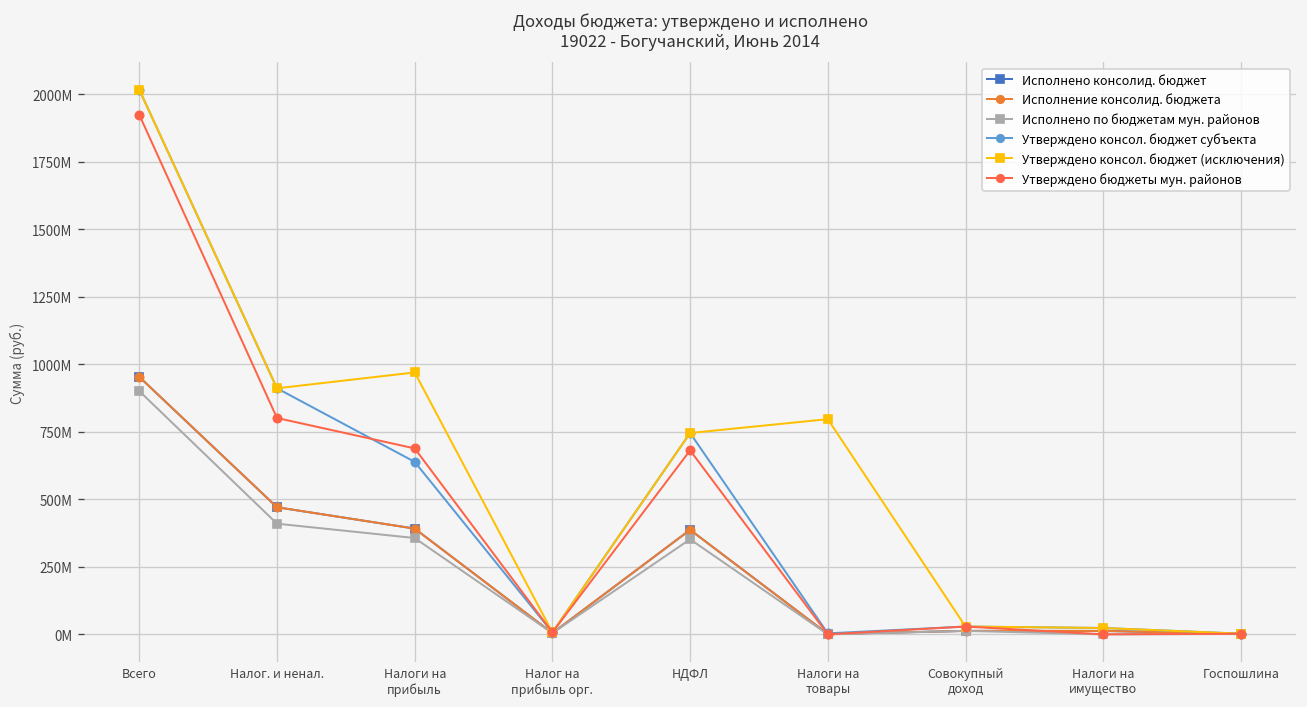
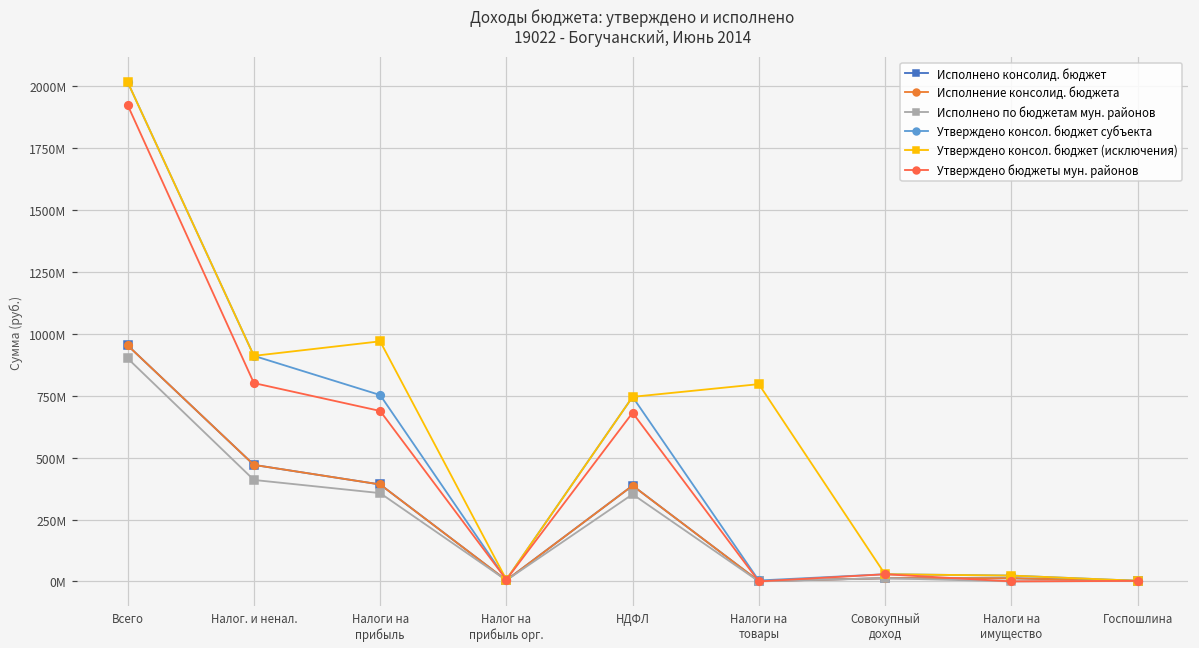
Утверждено консол. бюджет субъекта, Налоги на прибыль: 640000000 -> 750000000
